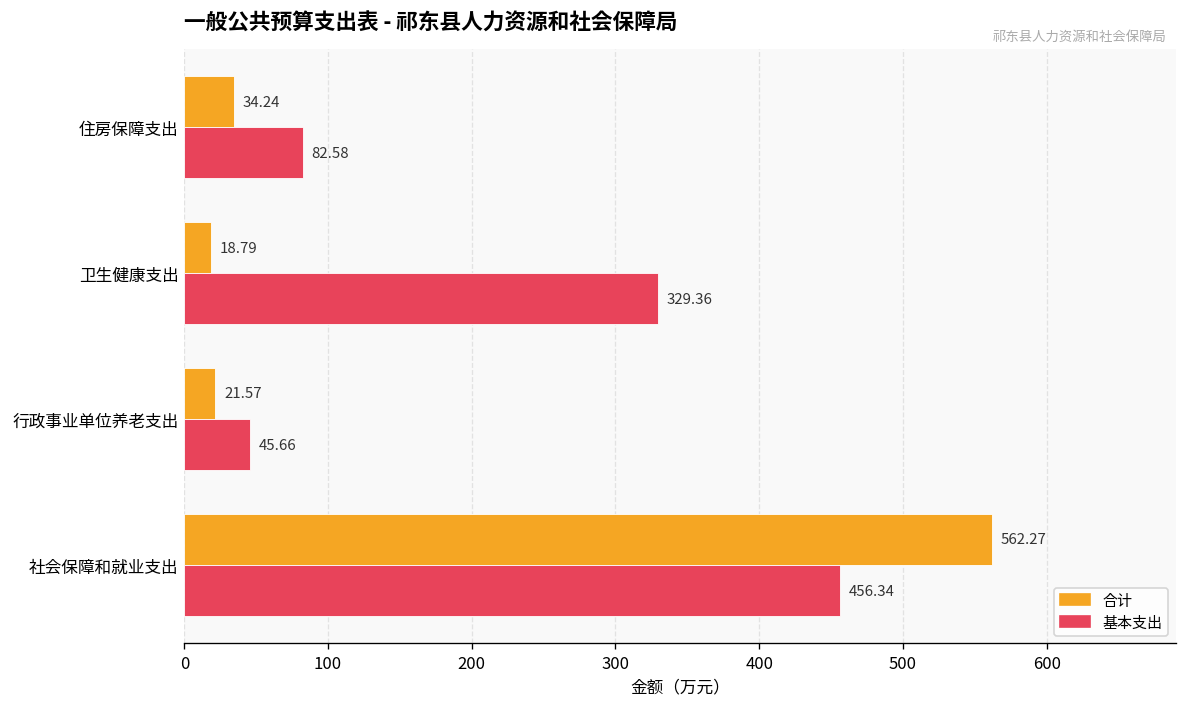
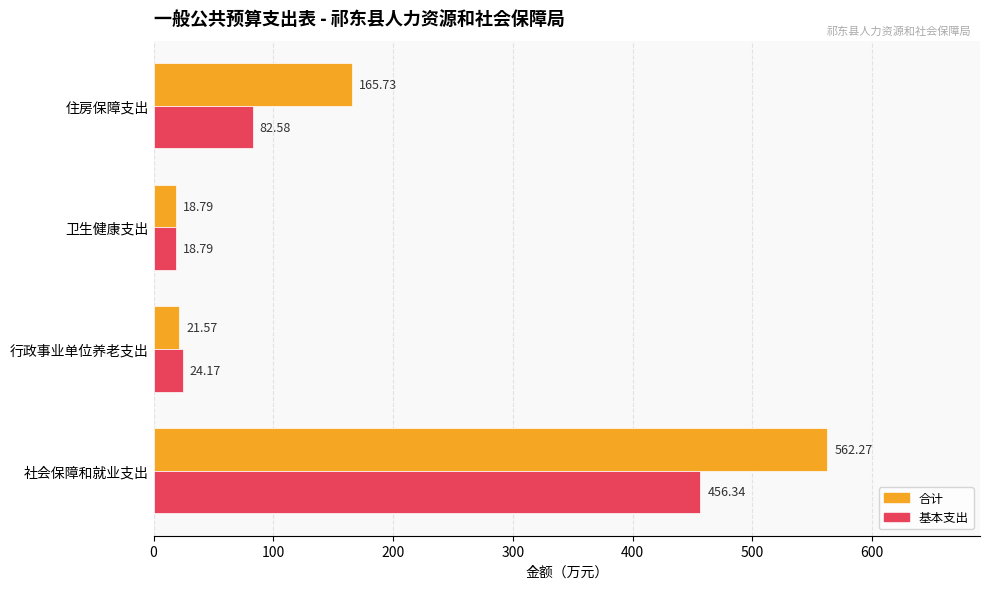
合计, 住房保障支出: 34.24 -> 165.73
基本支出, 卫生健康支出: 329.36 -> 18.79
基本支出, 行政事业单位养老支出: 45.66 -> 24.17
